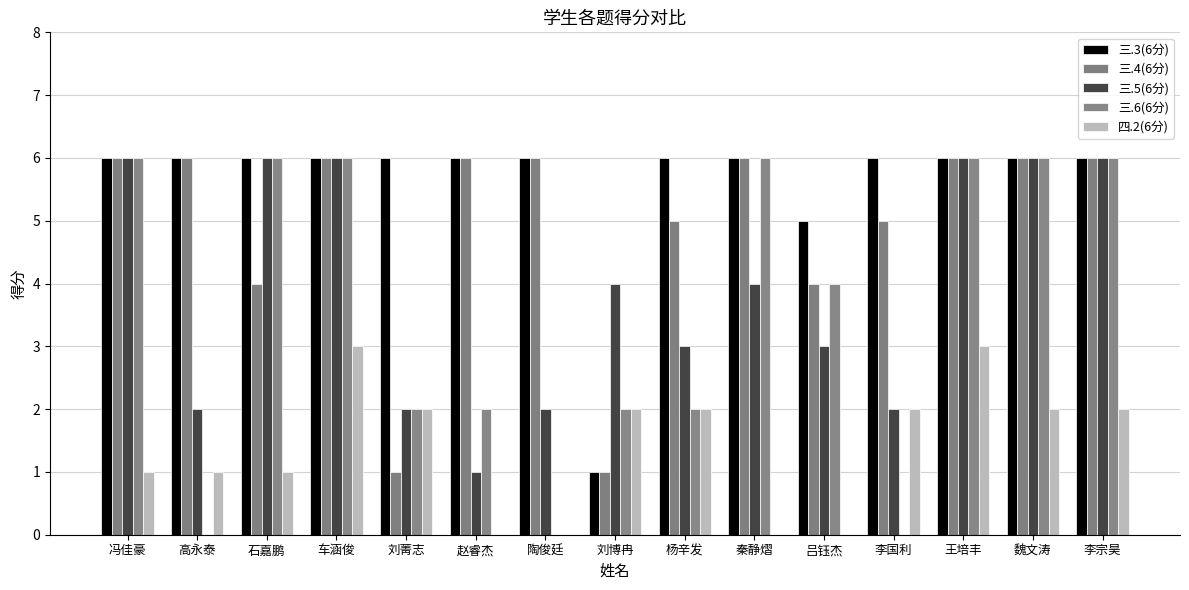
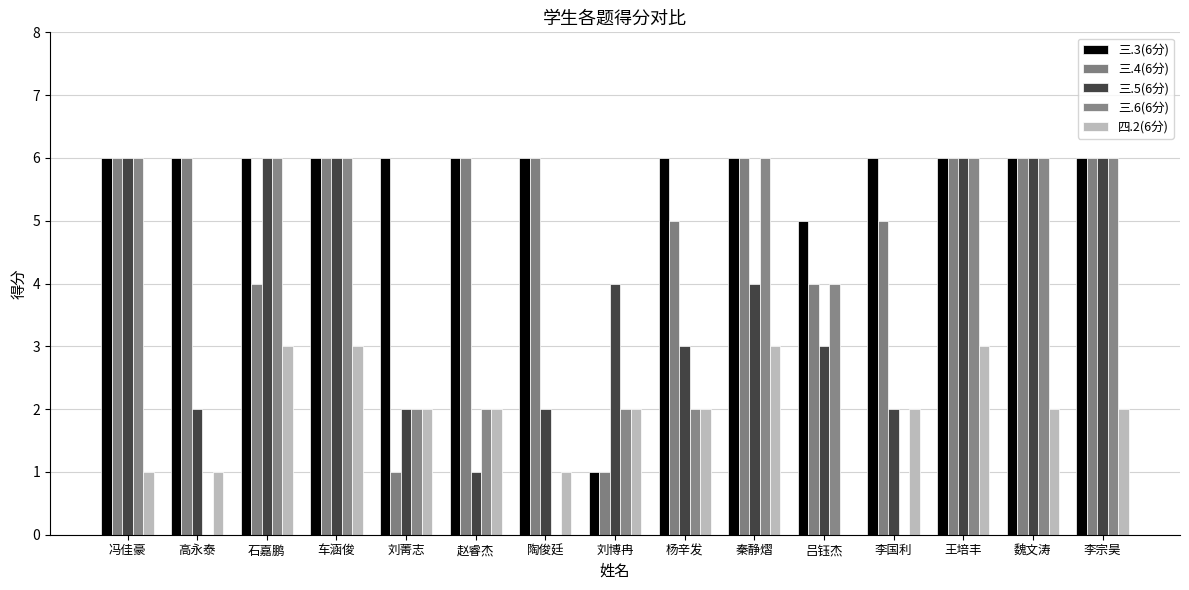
四.2(6分), 石嘉鹏: 1 -> 3
四.2(6分), 赵睿杰: 0 -> 2
四.2(6分), 陶俊廷: 0 -> 1
四.2(6分), 秦静熠: 0 -> 3
